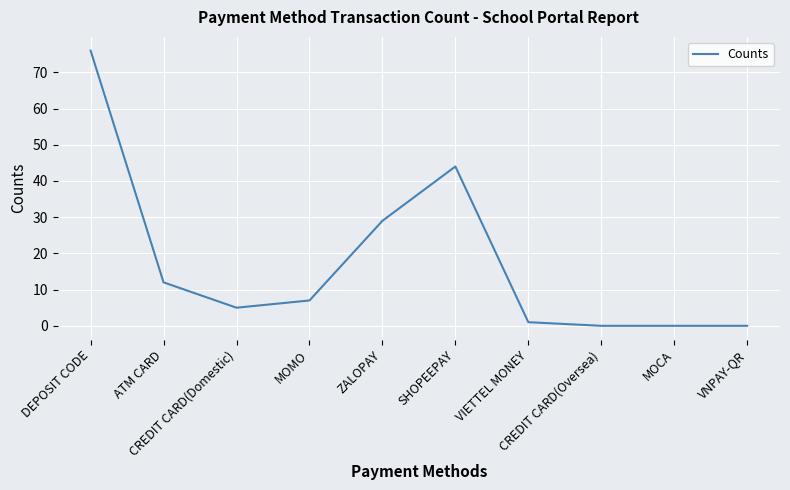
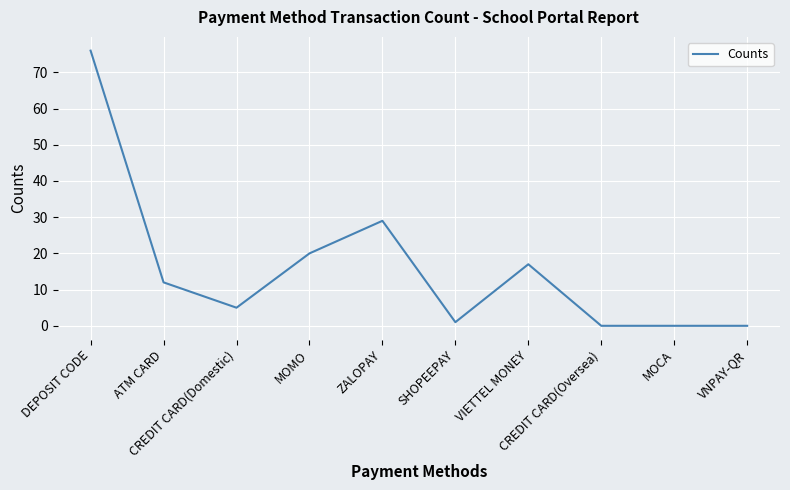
MOMO: 7 -> 20
SHOPEEPAY: 44 -> 1
VIETTEL MONEY: 1 -> 17
